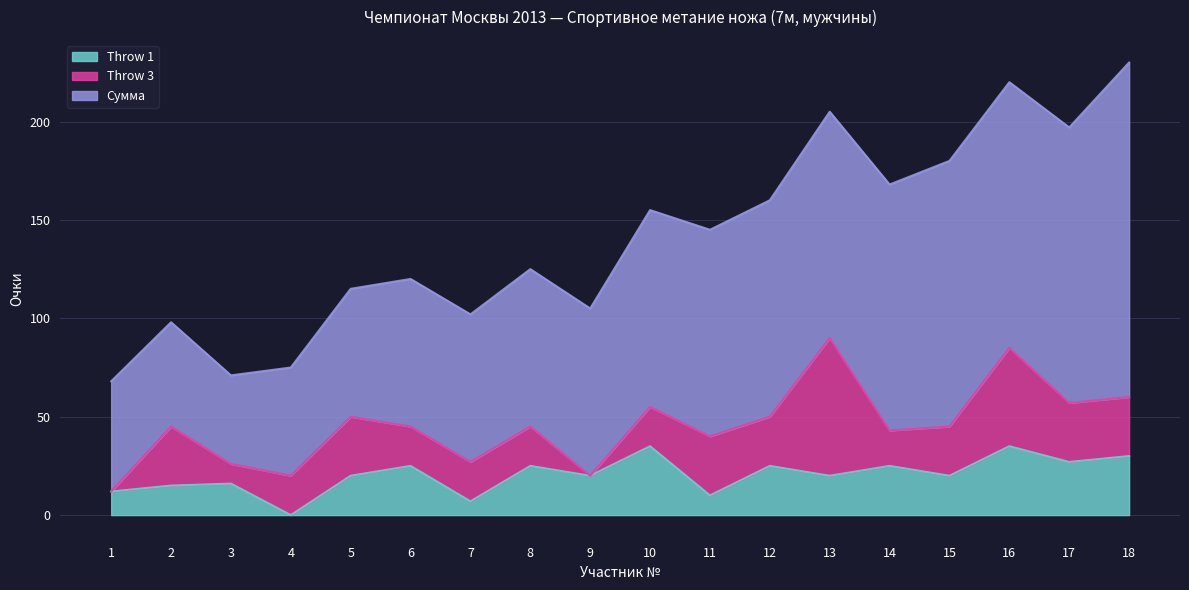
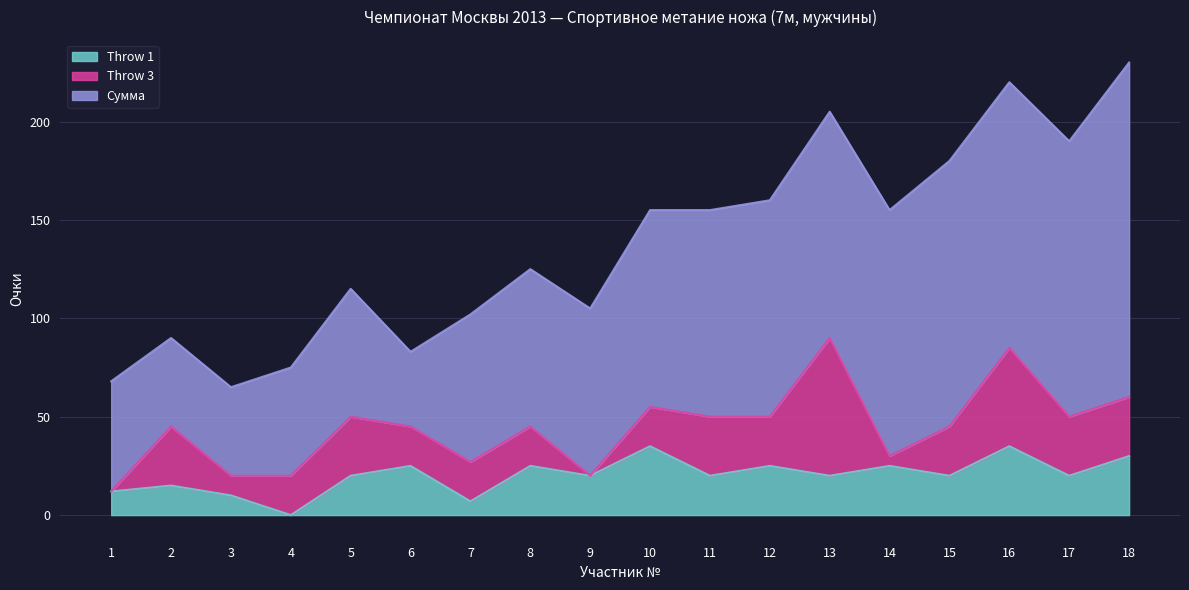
Сумма, 2: 53 -> 45
Throw 1, 3: 16 -> 10
Сумма, 6: 75 -> 38
Throw 1, 11: 10 -> 20
Throw 3, 14: 18 -> 5
Throw 1, 17: 27 -> 20
